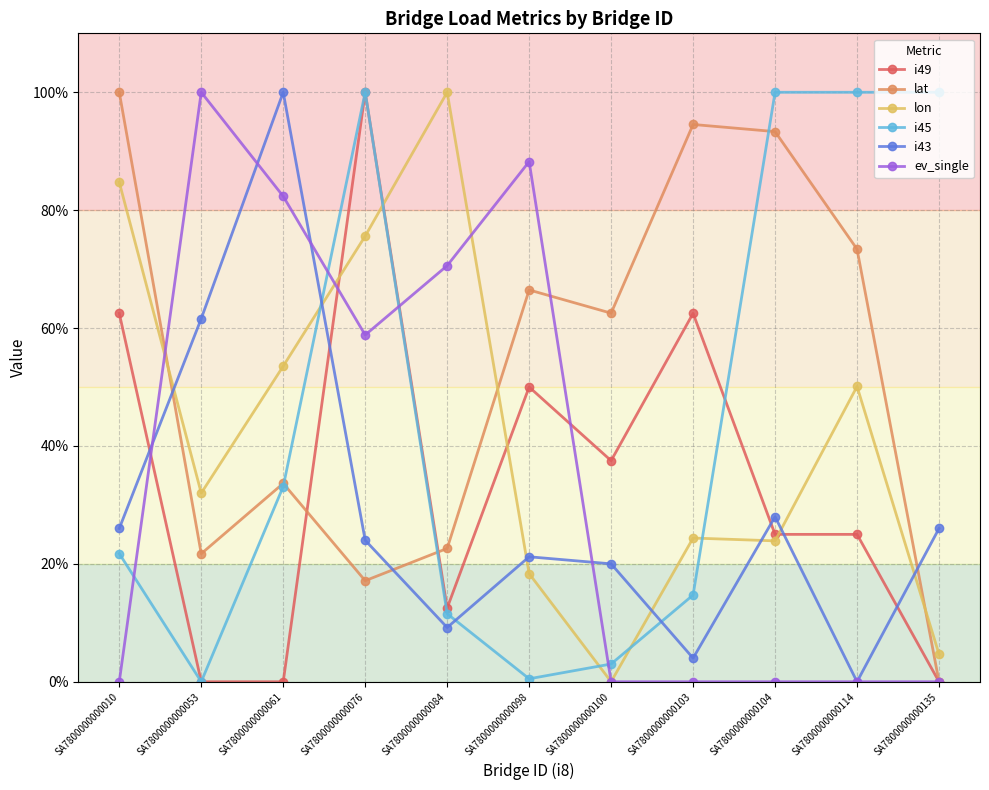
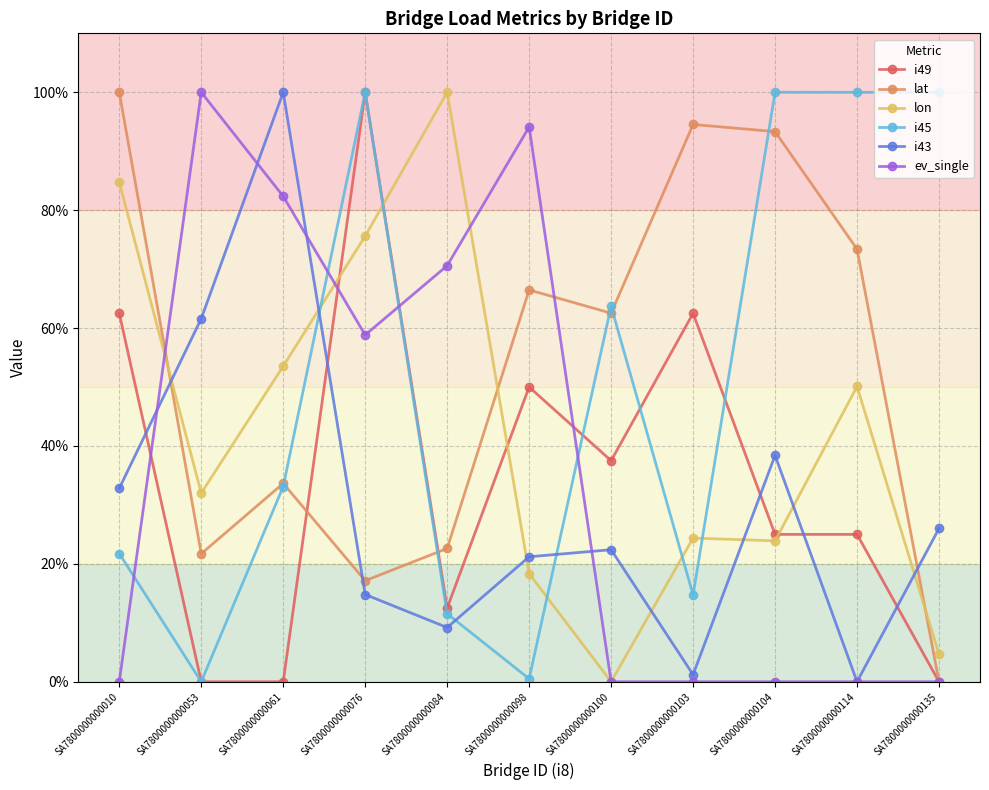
i43, SA7800000000010: 26% -> 33%
i43, SA7800000000076: 24% -> 15%
ev_single, SA7800000000098: 88% -> 94%
i45, SA7800000000100: 3% -> 64%
i43, SA7800000000100: 20% -> 22%
i43, SA7800000000103: 4% -> 1%
i43, SA7800000000104: 28% -> 38%
